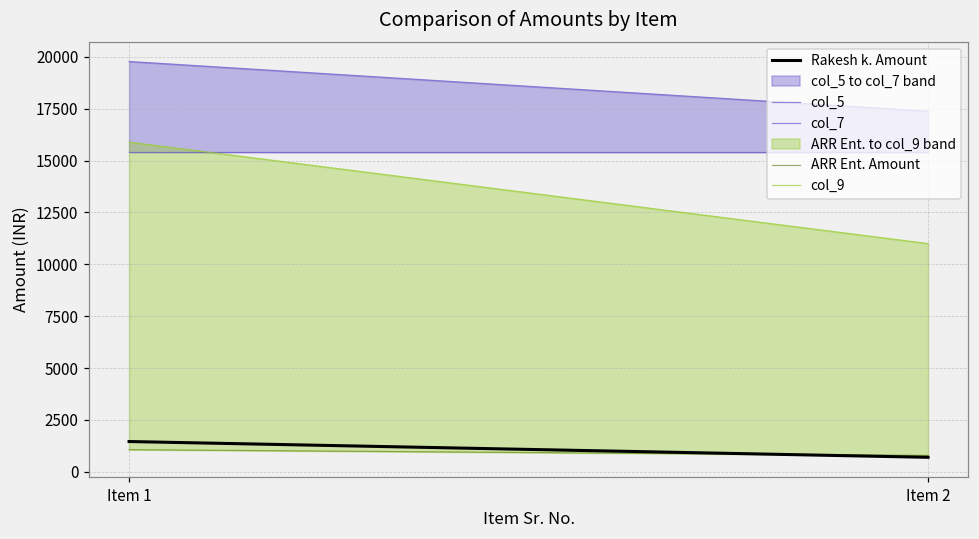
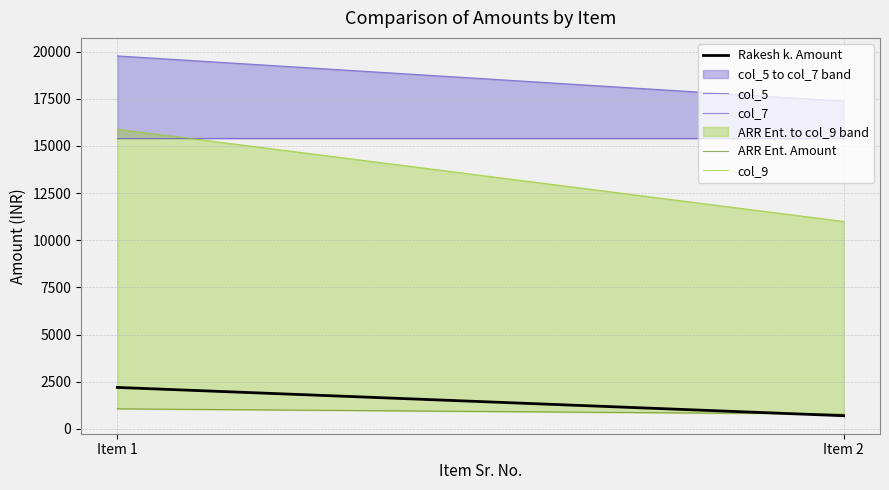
Rakesh k. Amount, Item 1: 1500 -> 2200
